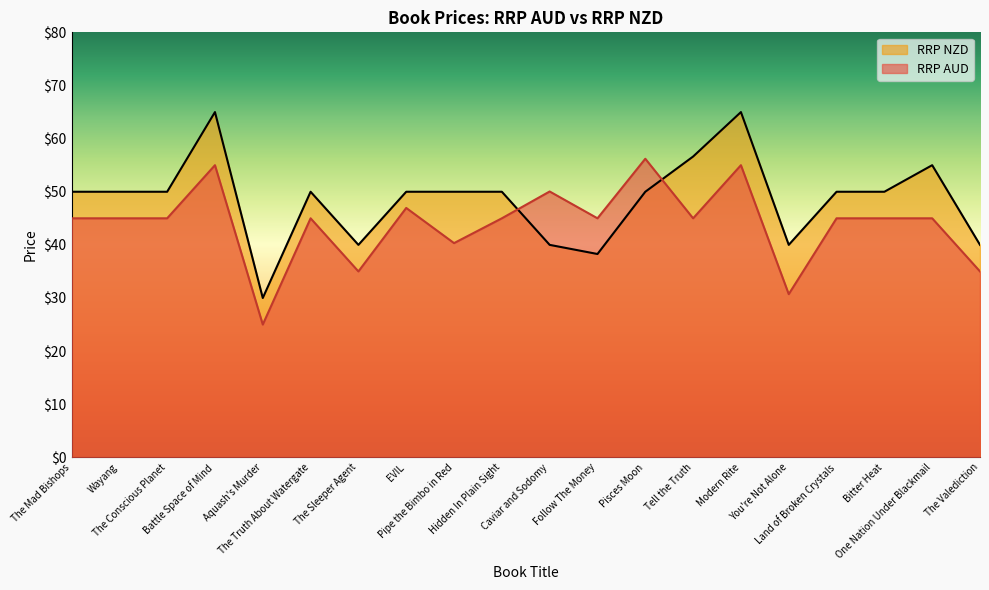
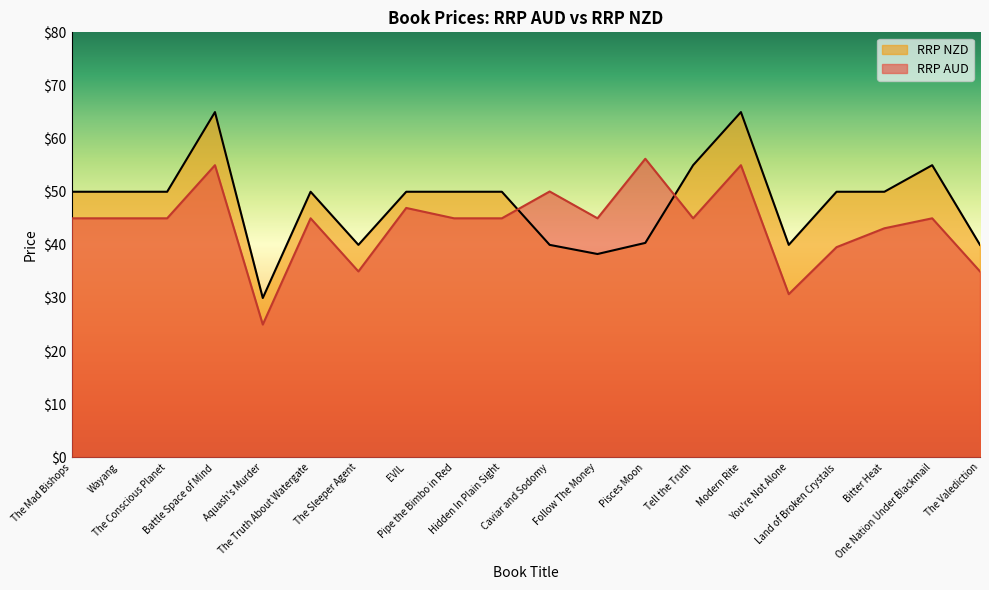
RRP AUD, Pipe the Bimbo in Red: $40 -> $45
RRP NZD, Pisces Moon: $50 -> $40
RRP NZD, Tell the Truth: $57 -> $55
RRP AUD, Land of Broken Crystals: $45 -> $40
RRP AUD, Bitter Heat: $45 -> $43
